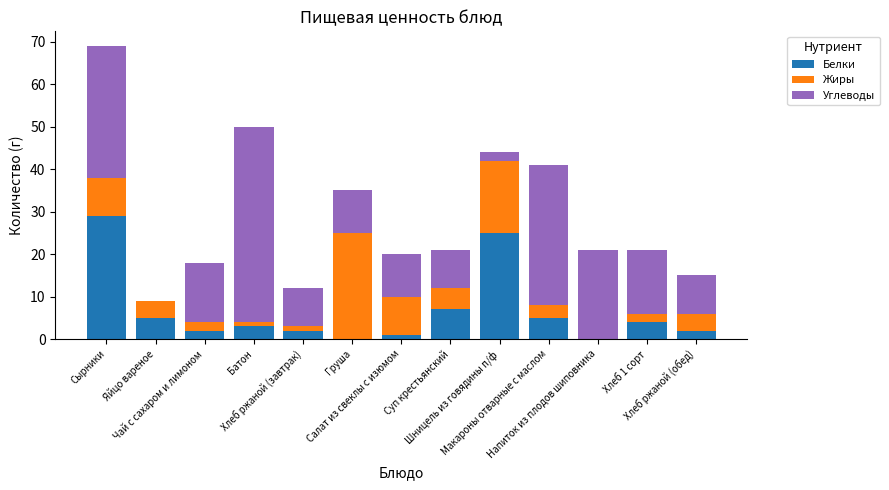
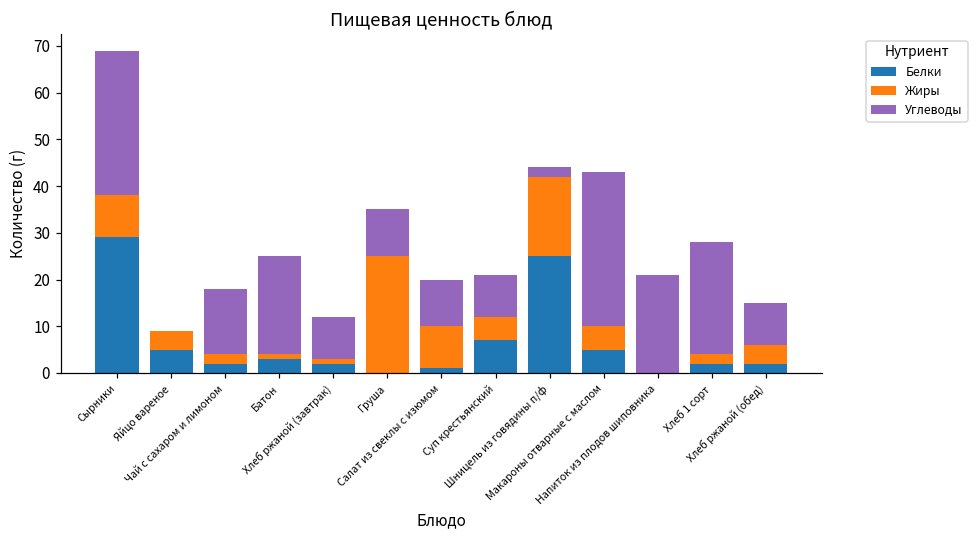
Углеводы, Батон: 46 -> 21
Жиры, Макароны отварные с маслом: 3 -> 5
Белки, Хлеб 1 сорт: 4 -> 2
Углеводы, Хлеб 1 сорт: 15 -> 24
